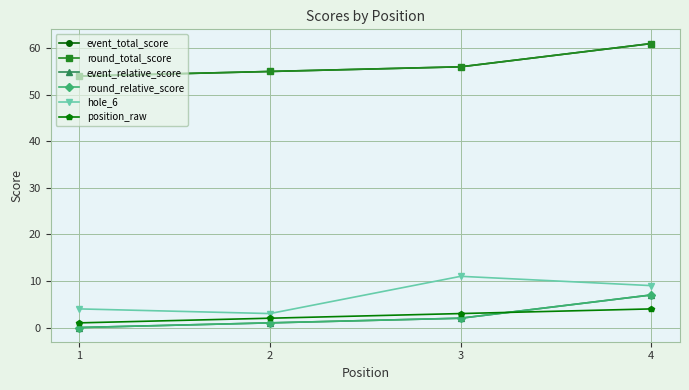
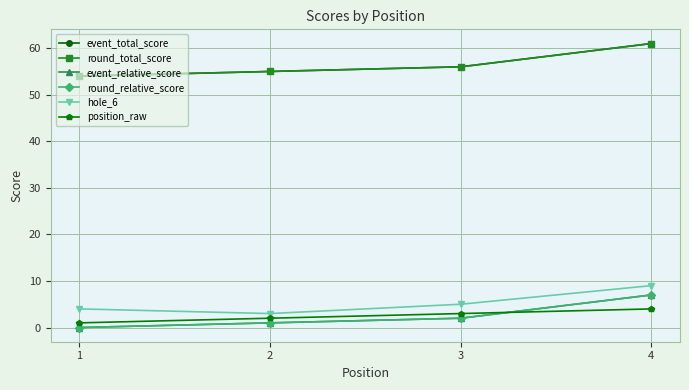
hole_6, 3: 11 -> 5
